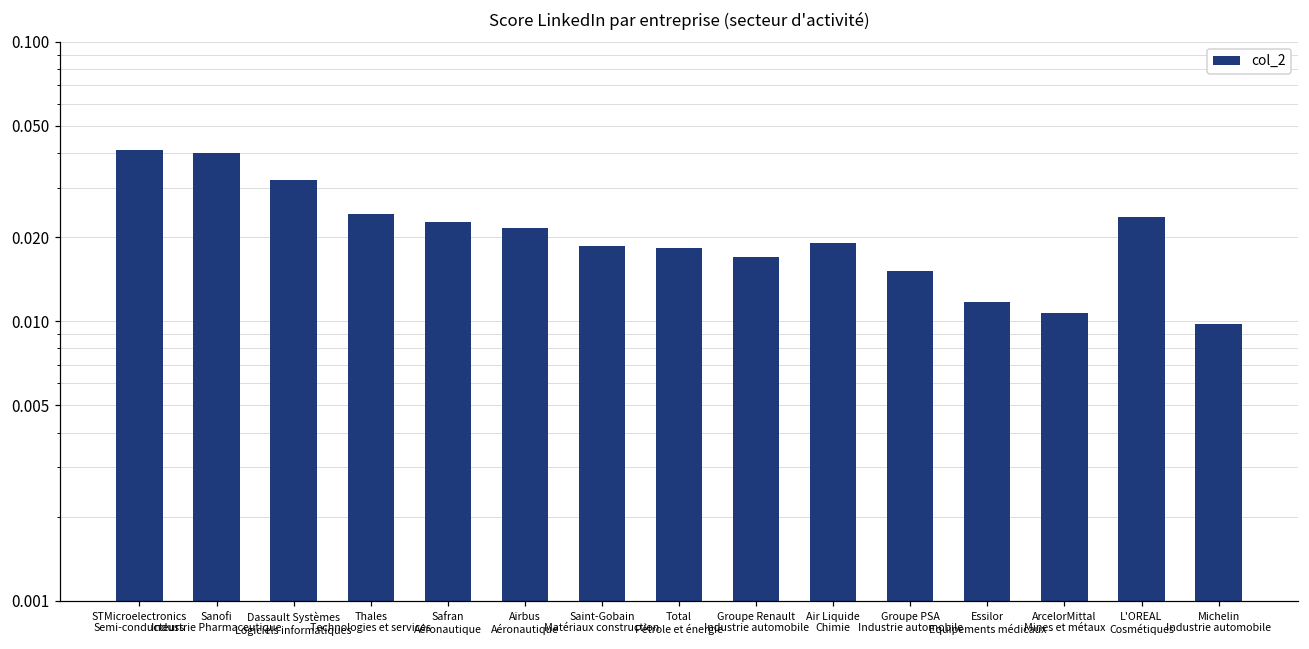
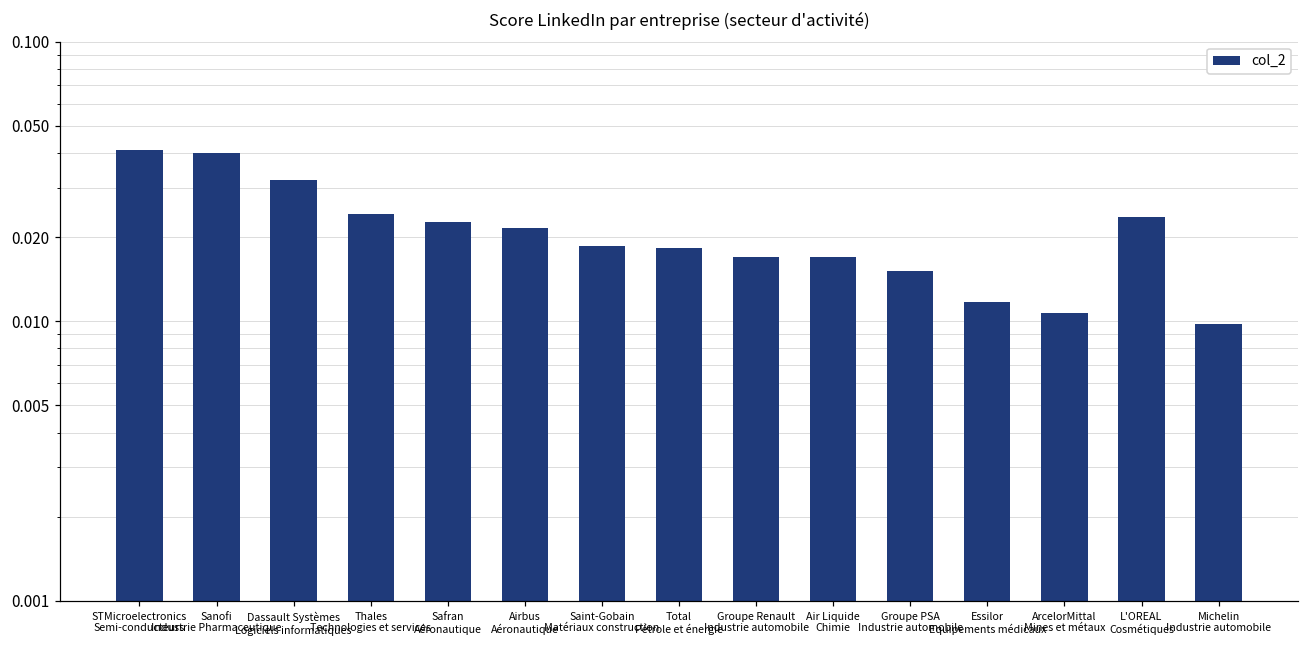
Air Liquide Chimie: 0.019 -> 0.017
